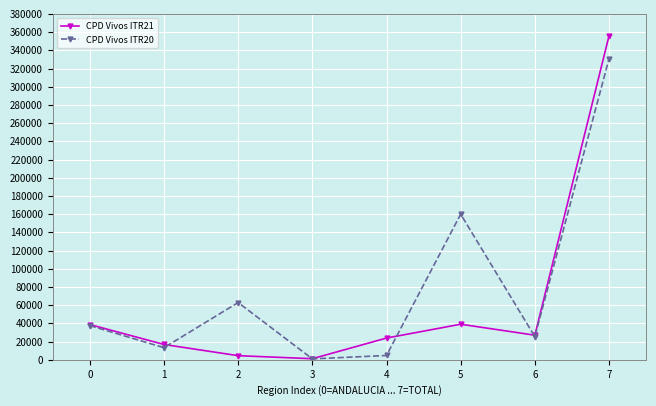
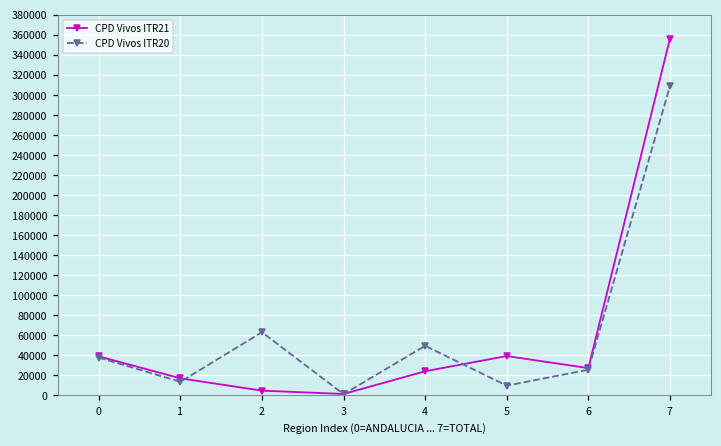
CPD Vivos ITR20, 4: 0 -> 50000
CPD Vivos ITR20, 5: 160000 -> 10000
CPD Vivos ITR20, 7: 330000 -> 310000
